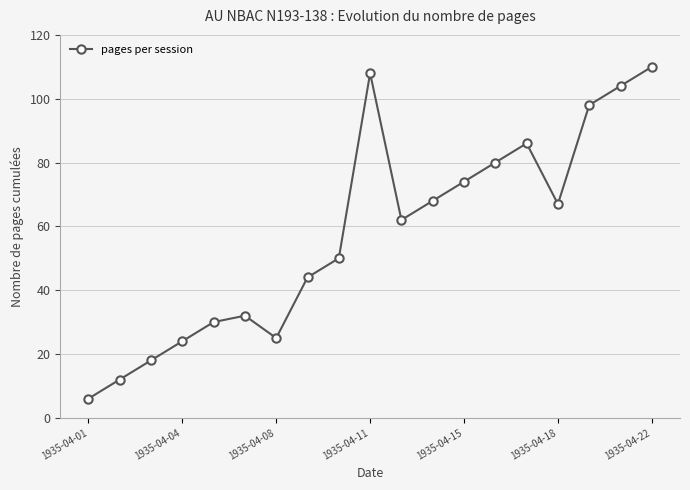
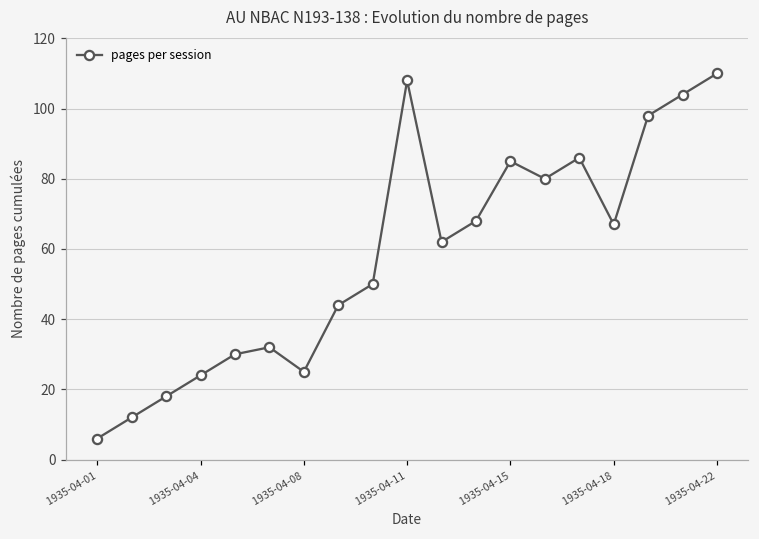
1935-04-15: 74 -> 85
